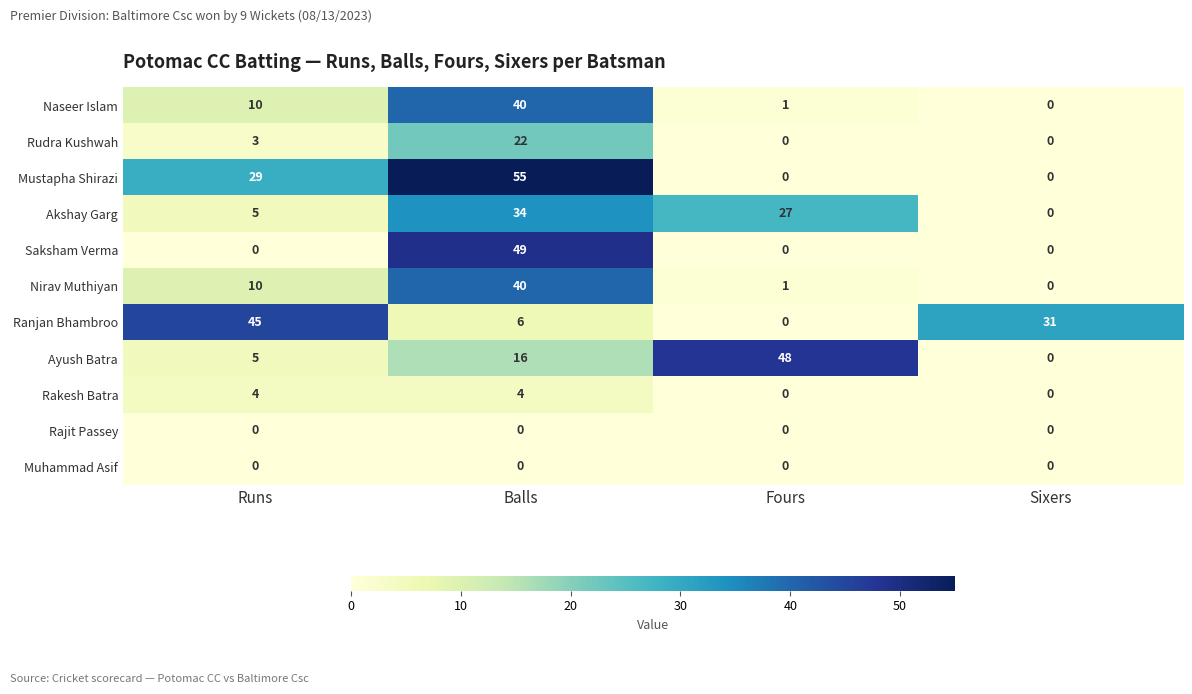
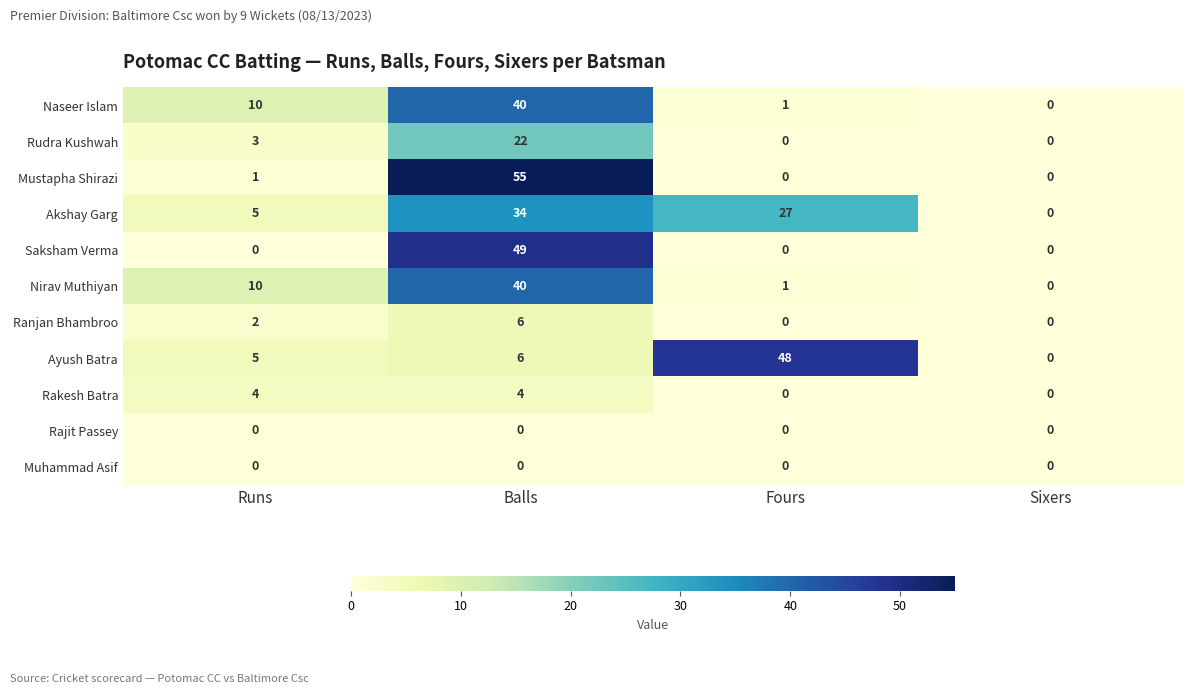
Mustapha Shirazi, Runs: 29 -> 1
Ranjan Bhambroo, Runs: 45 -> 2
Ranjan Bhambroo, Sixers: 31 -> 0
Ayush Batra, Balls: 16 -> 6
